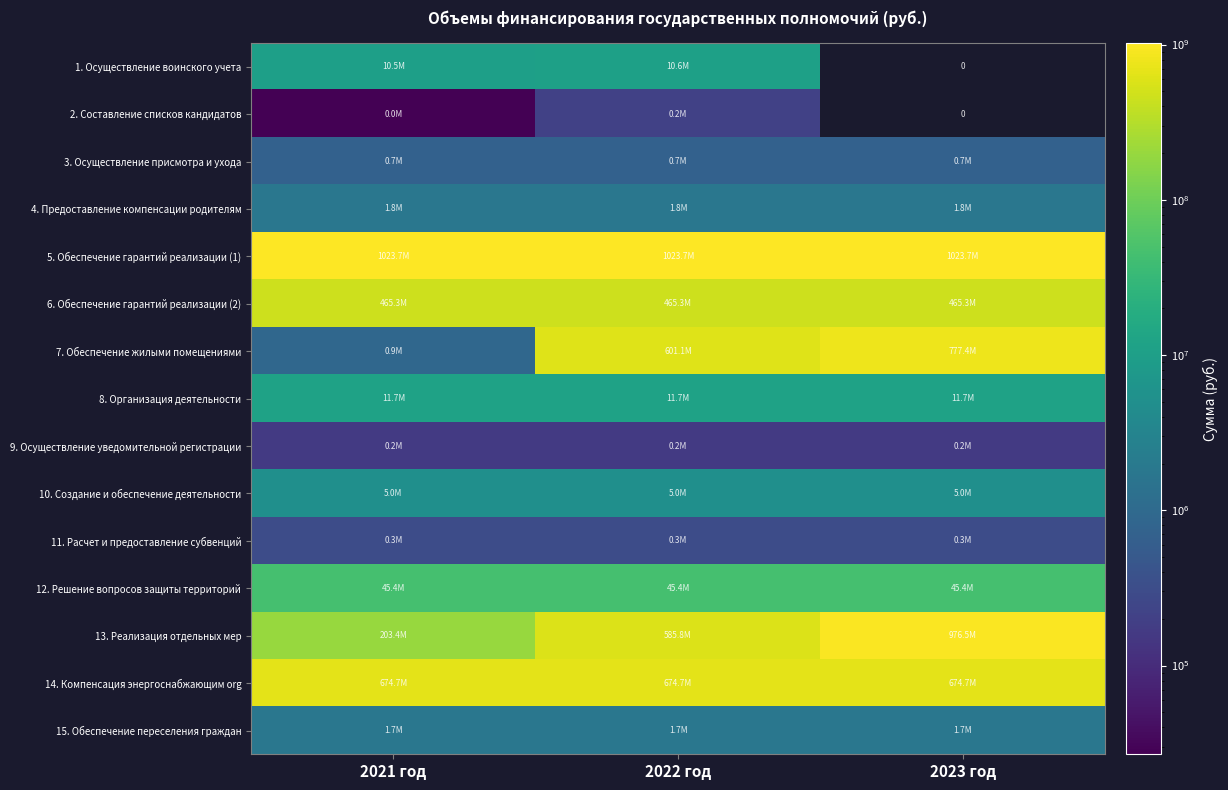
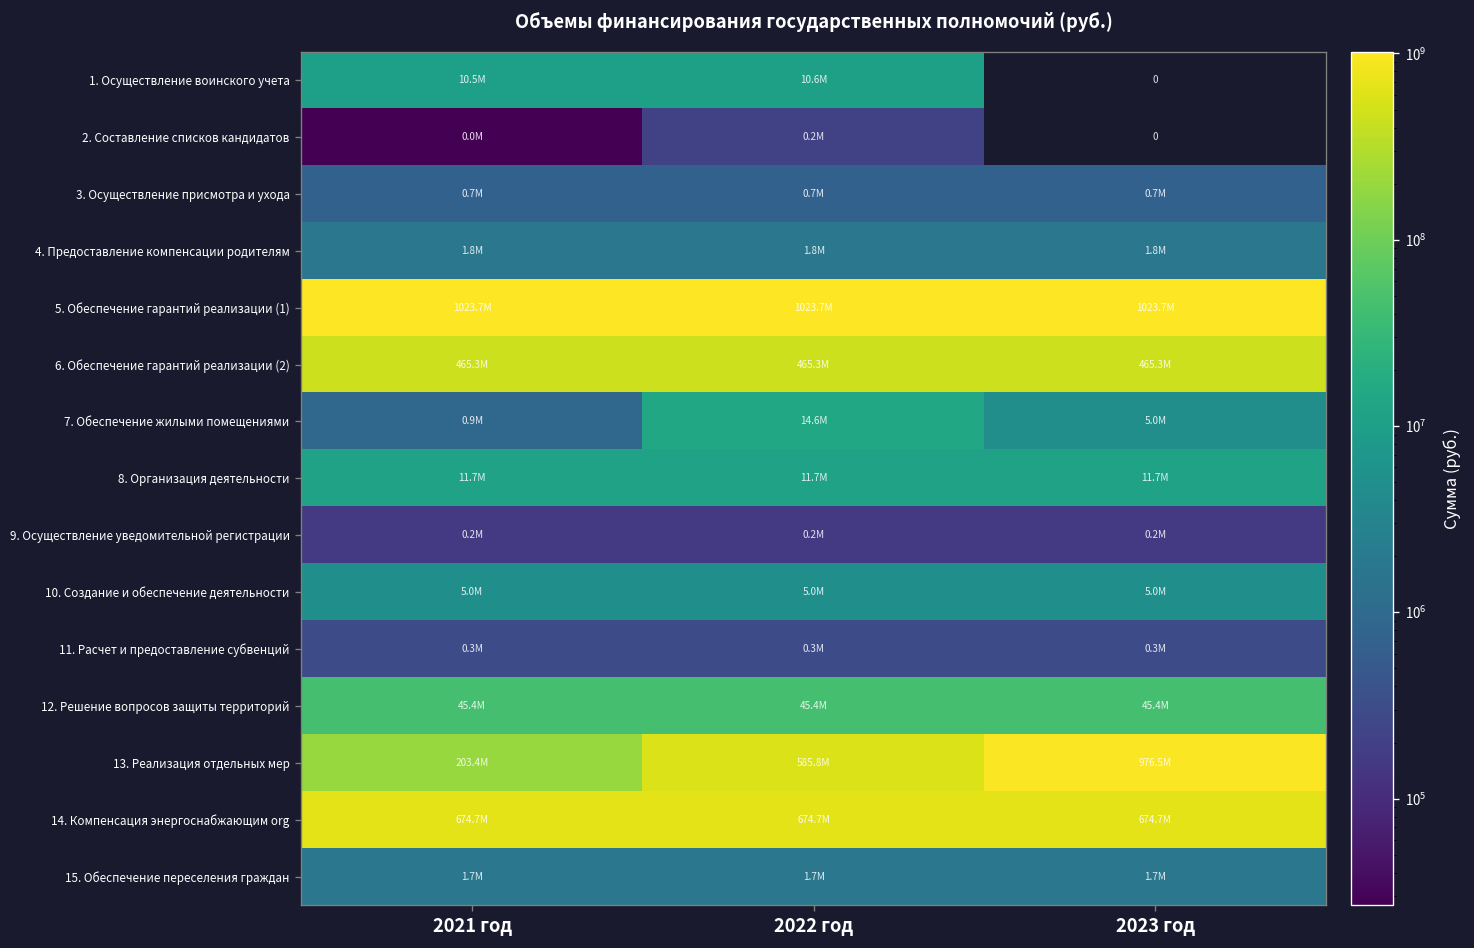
7. Обеспечение жилыми помещениями, 2022 год: 601.1M -> 14.6M
7. Обеспечение жилыми помещениями, 2023 год: 777.4M -> 5.0M
